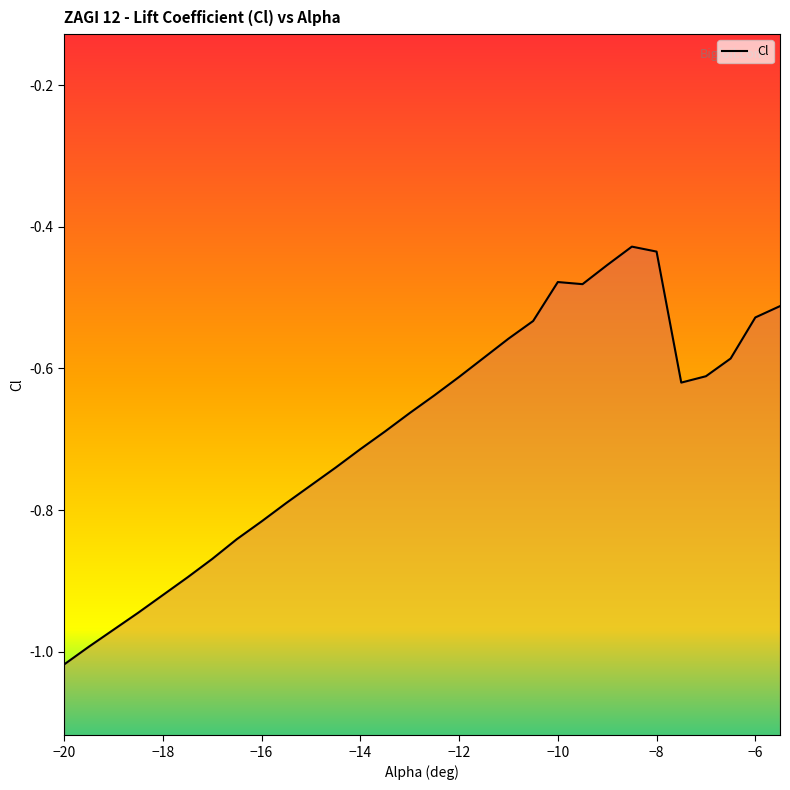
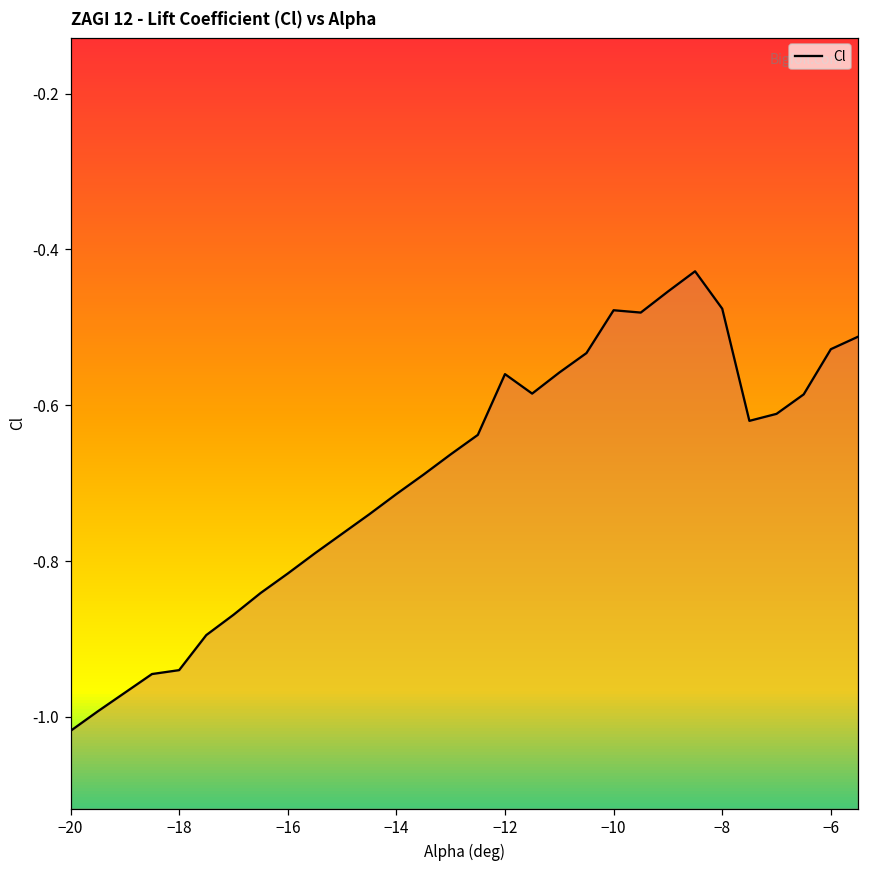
−18: -0.92 -> -0.94
−12: -0.61 -> -0.56
−8: -0.44 -> -0.48
